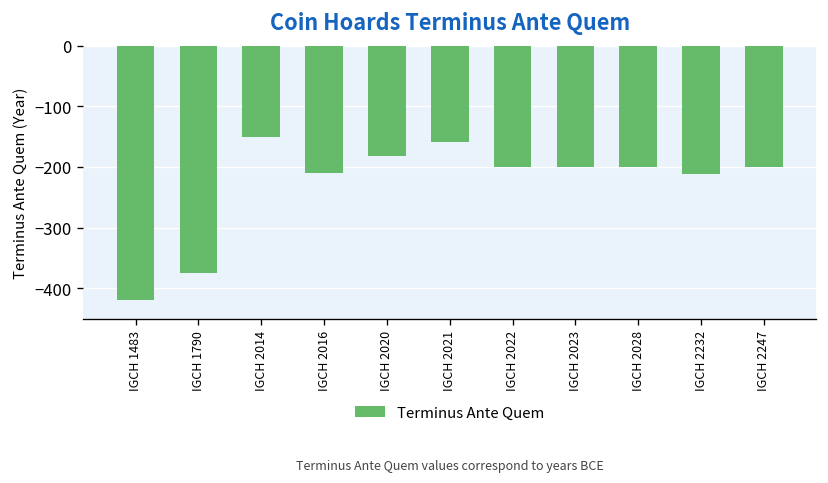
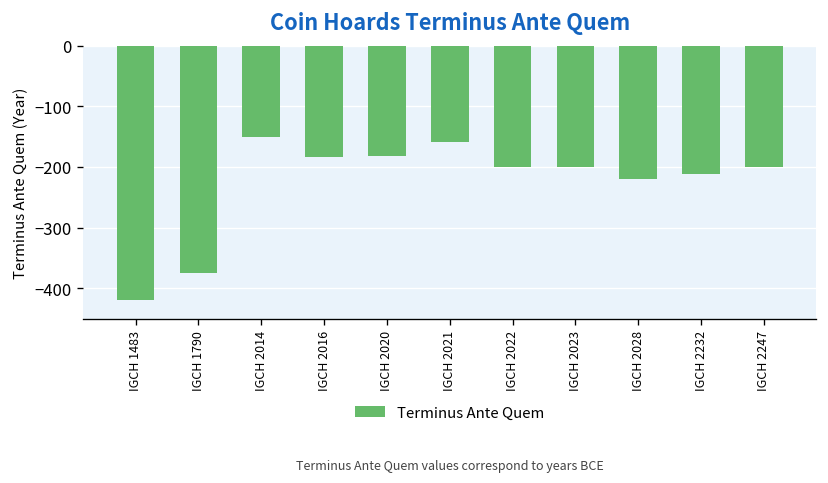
IGCH 2016: -210 -> -180
IGCH 2028: -200 -> -220
